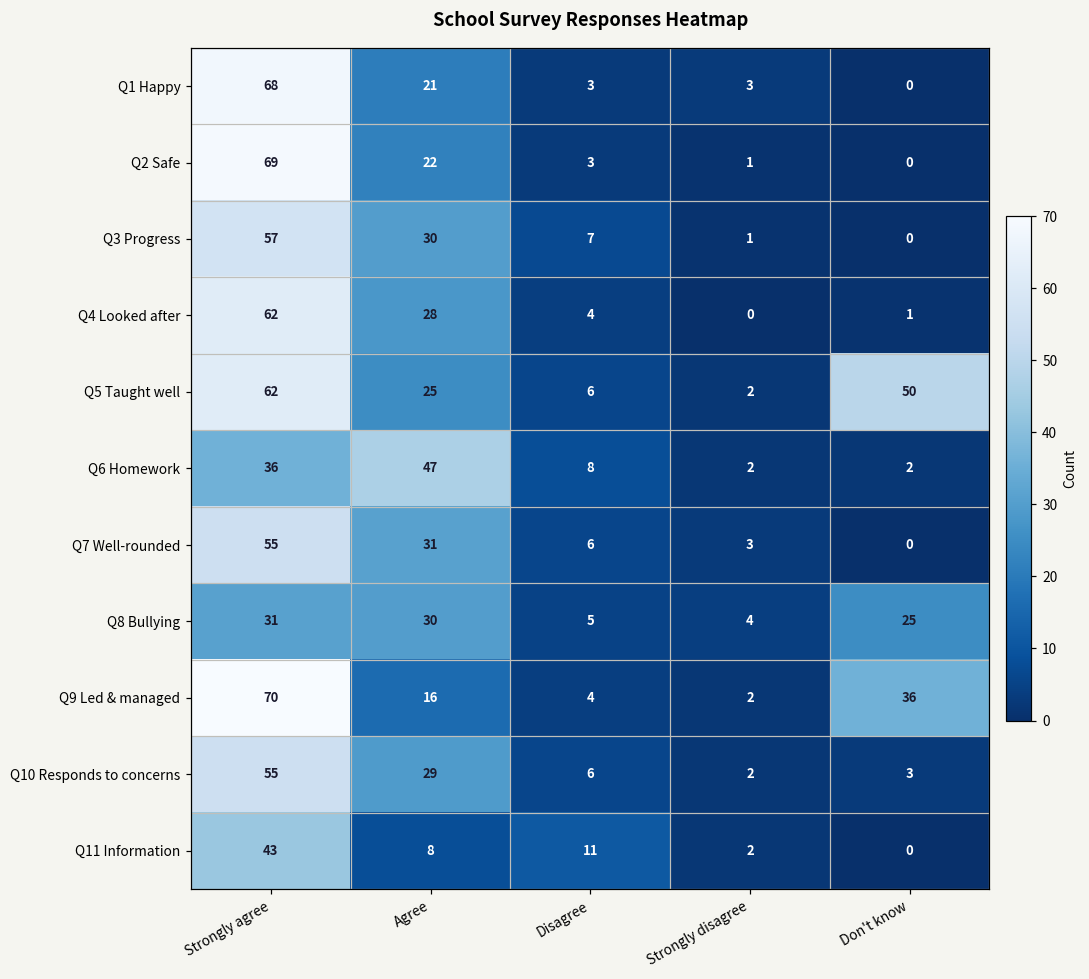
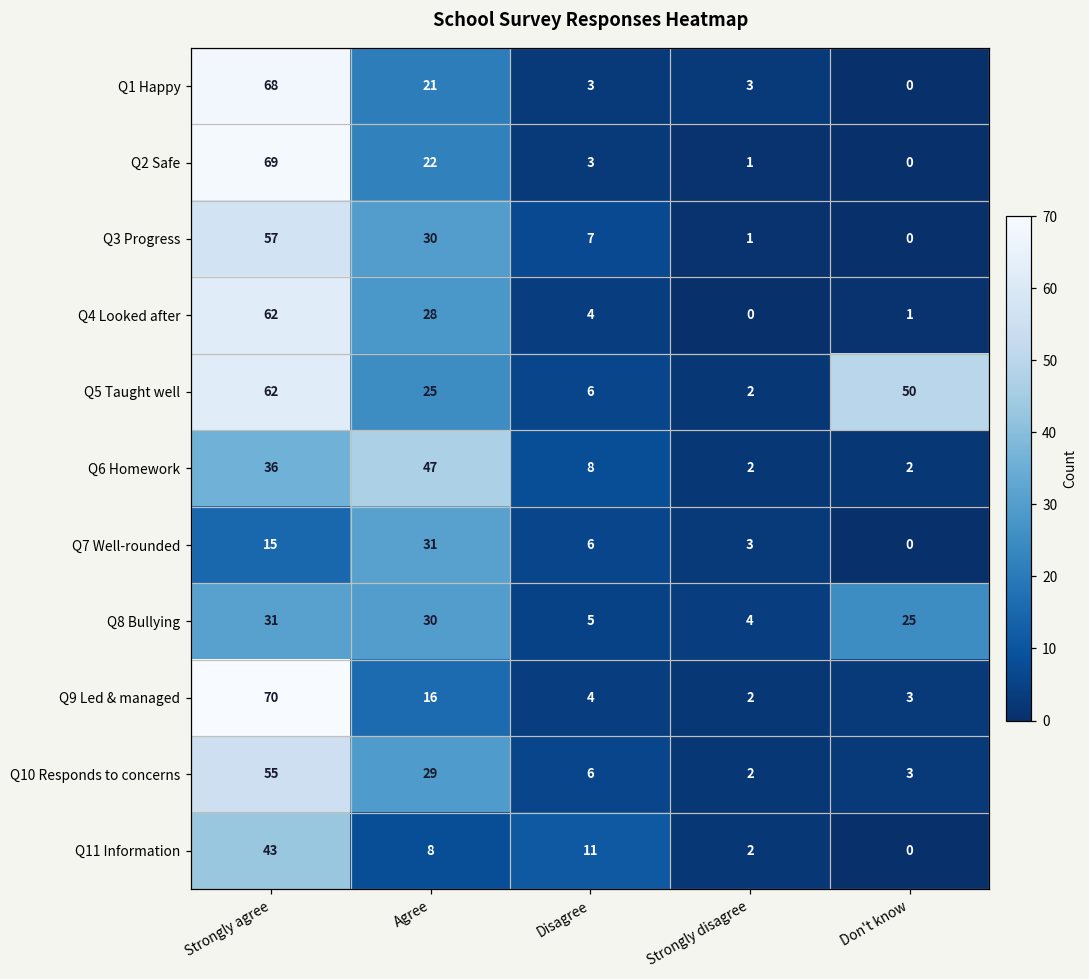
Q7 Well-rounded, Strongly agree: 55 -> 15
Q9 Led & managed, Don't know: 36 -> 3
